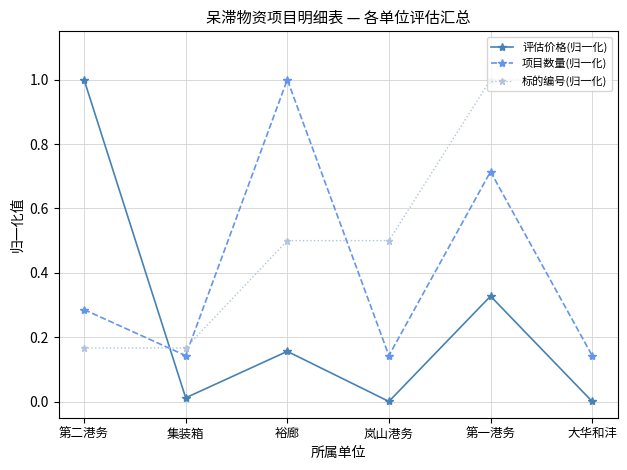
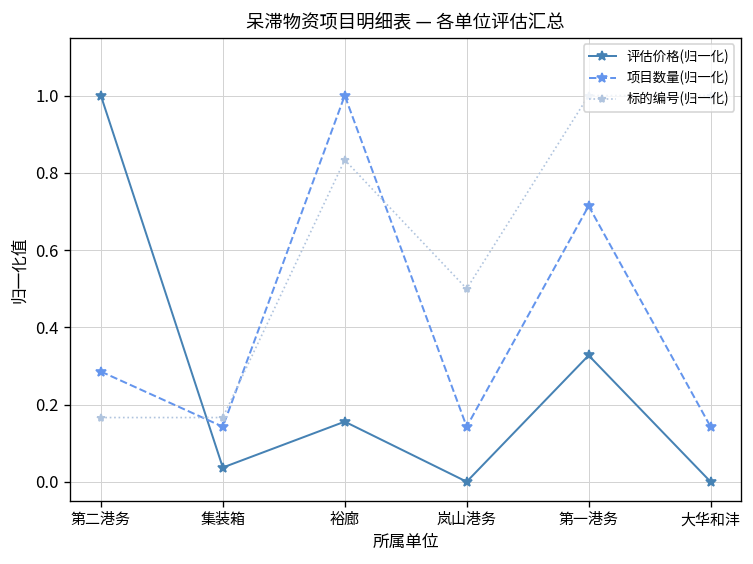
评估价格(归一化), 集装箱: 0.01 -> 0.04
标的编号(归一化), 裕廊: 0.50 -> 0.83
